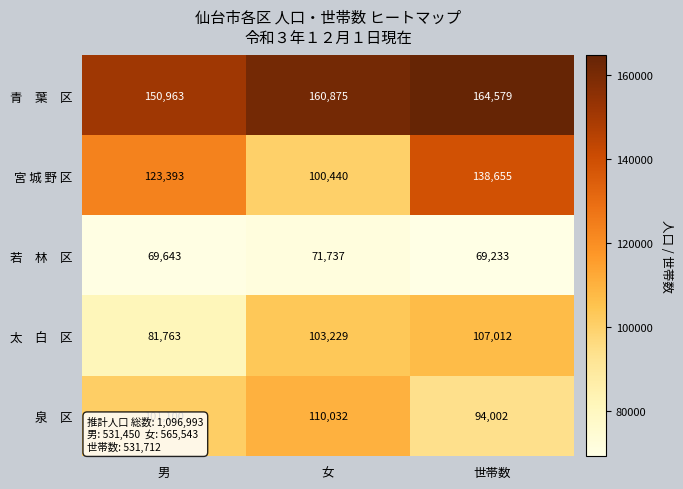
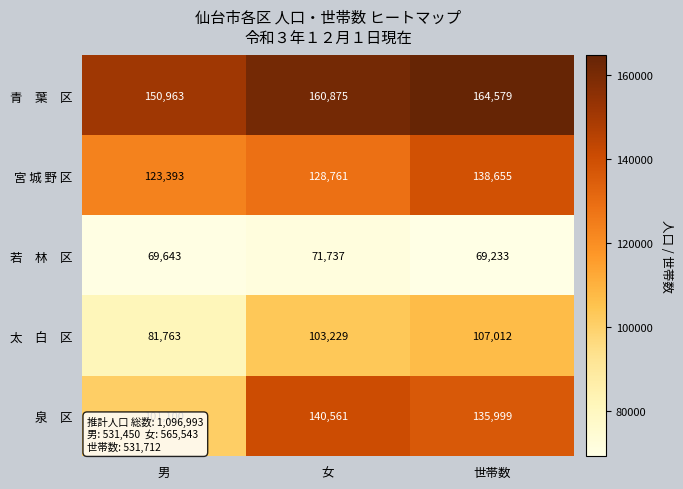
宮 城 野 区, 女: 100,440 -> 128,761
泉 区, 女: 110,032 -> 140,561
泉 区, 世帯数: 94,002 -> 135,999
